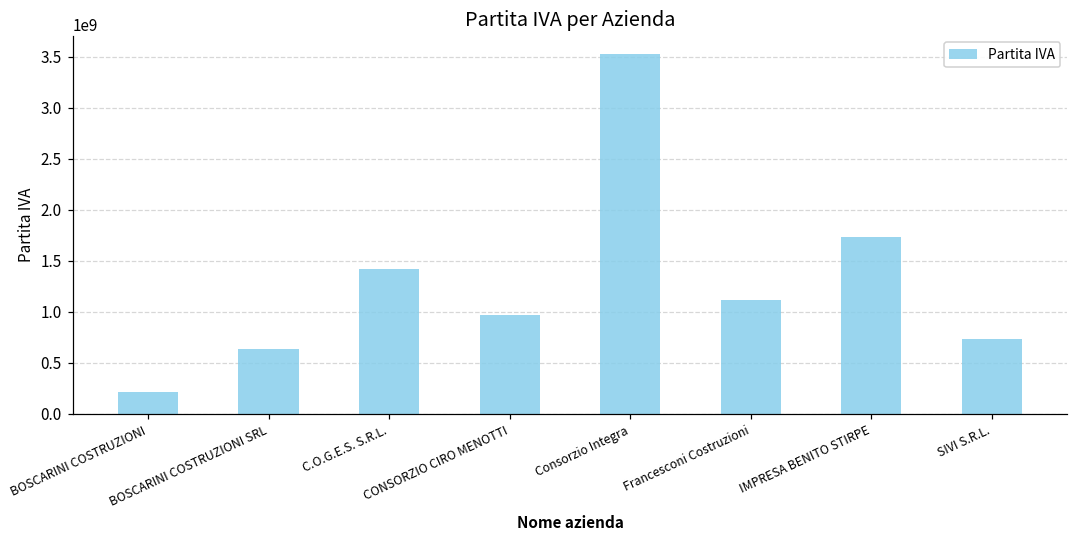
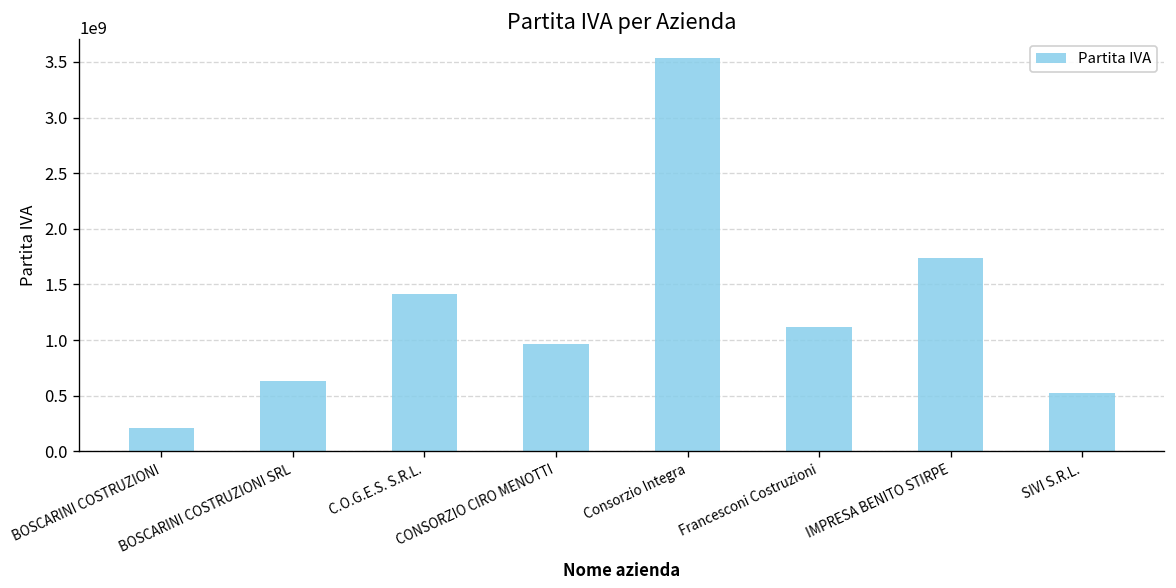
SIVI S.R.L.: 700000000 -> 500000000
